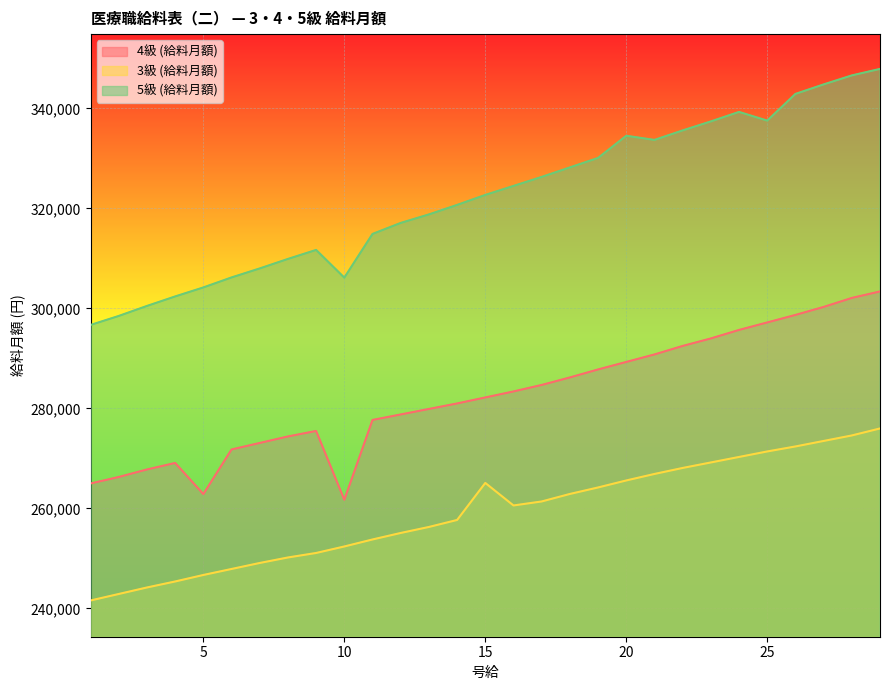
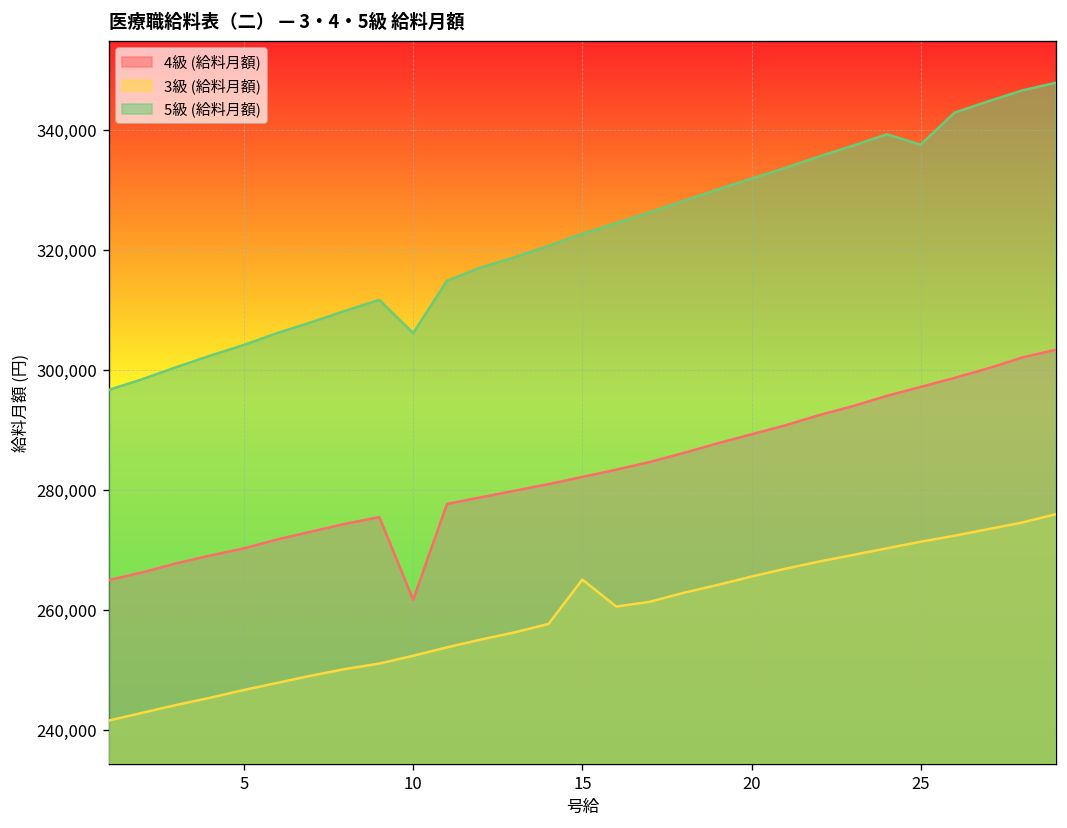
4級 (給料月額), 5: 263,000 -> 270,000
5級 (給料月額), 20: 335,000 -> 332,000
